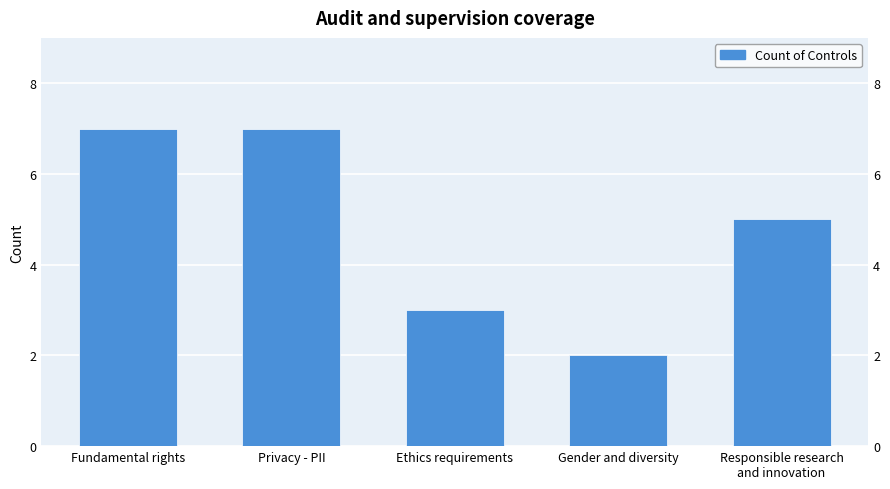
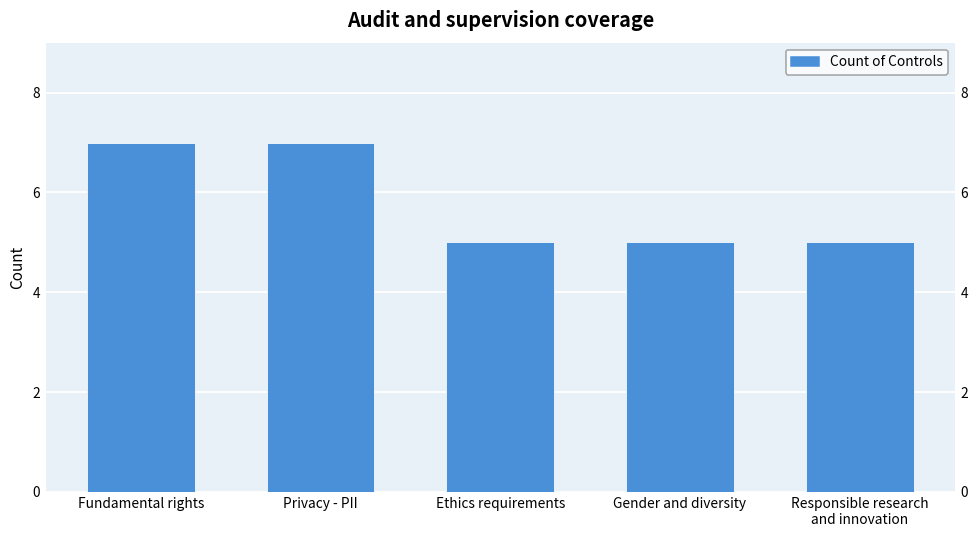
Ethics requirements: 3 -> 5
Gender and diversity: 2 -> 5
